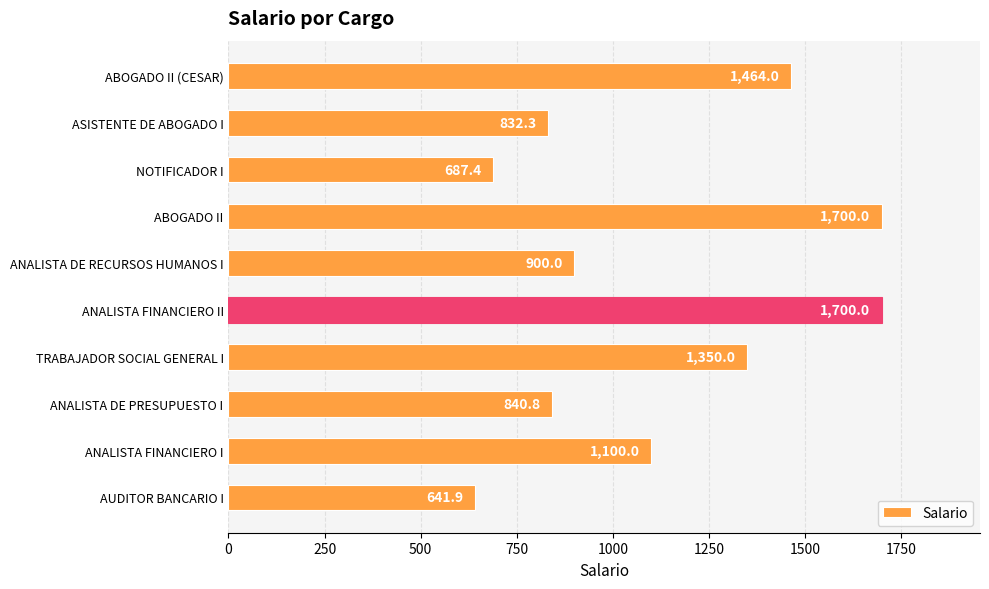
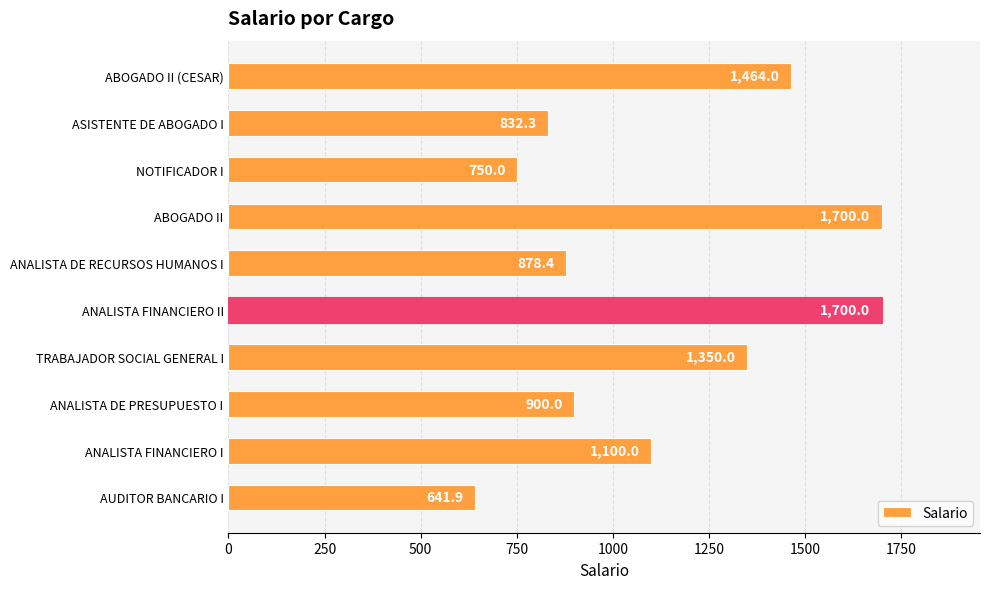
NOTIFICADOR I: 687.4 -> 750.0
ANALISTA DE RECURSOS HUMANOS I: 900.0 -> 878.4
ANALISTA DE PRESUPUESTO I: 840.8 -> 900.0
